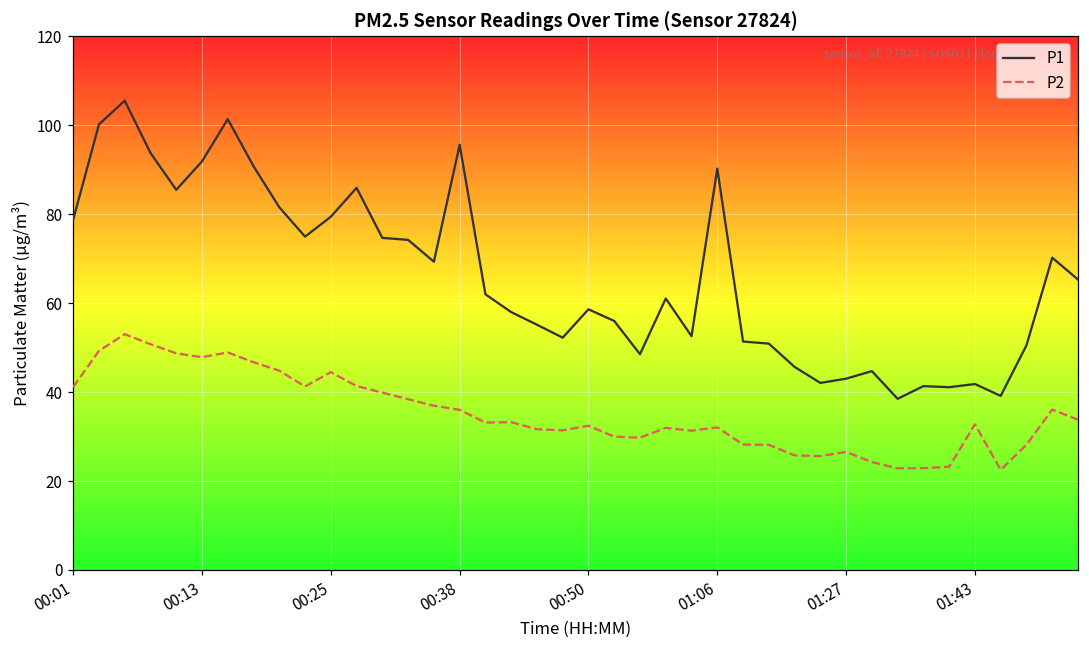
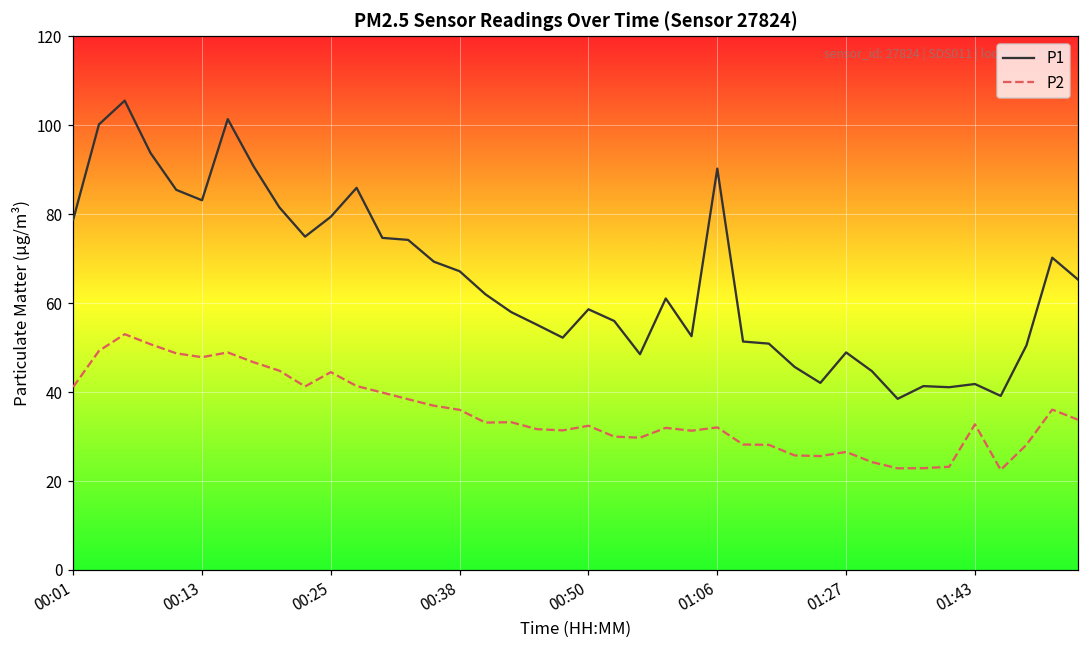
P1, 00:13: 92 -> 83
P1, 00:38: 96 -> 67
P1, 01:27: 43 -> 49
